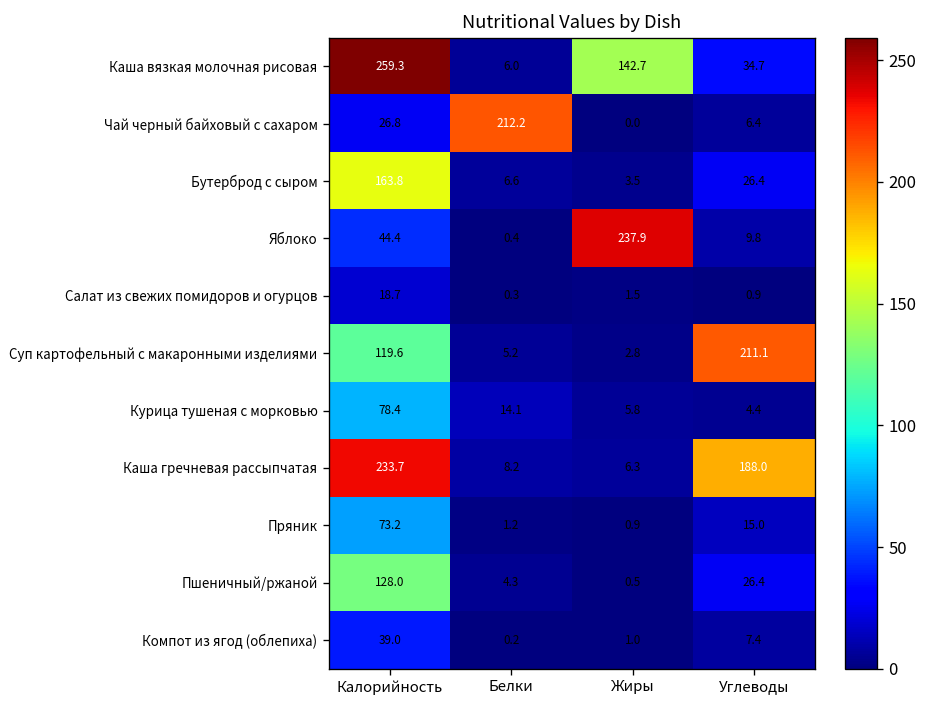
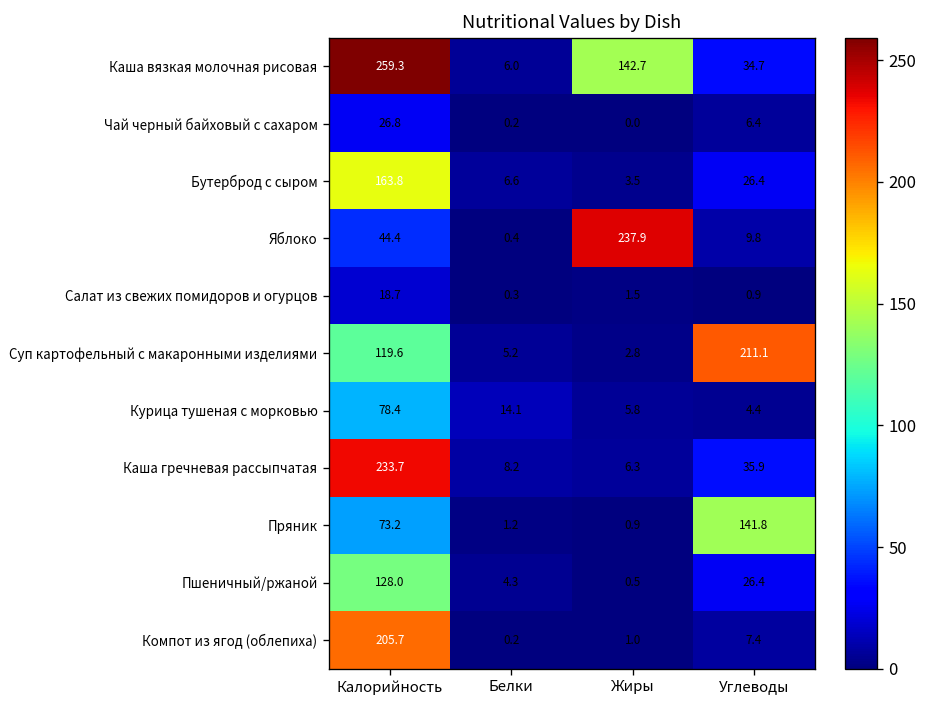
Чай черный байховый с сахаром, Белки: 212.2 -> 0.2
Каша гречневая рассыпчатая, Углеводы: 188.0 -> 35.9
Пряник, Углеводы: 15.0 -> 141.8
Компот из ягод (облепиха), Калорийность: 39.0 -> 205.7
